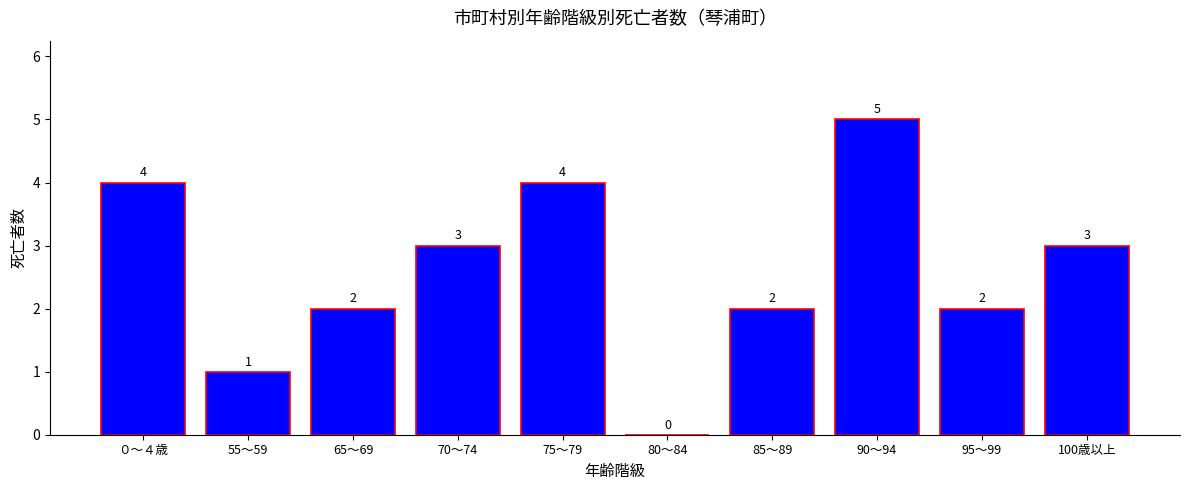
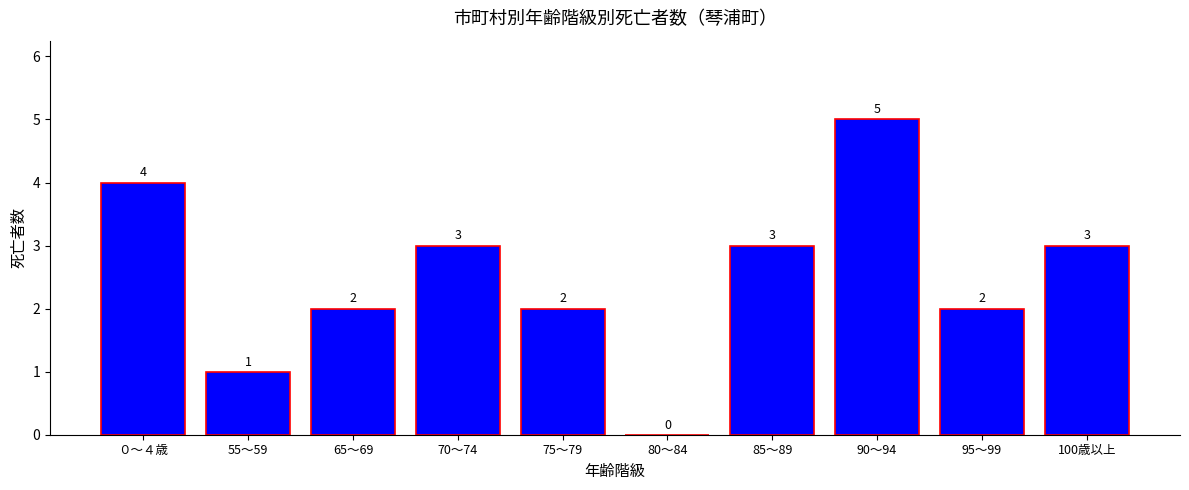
75～79: 4 -> 2
85～89: 2 -> 3
